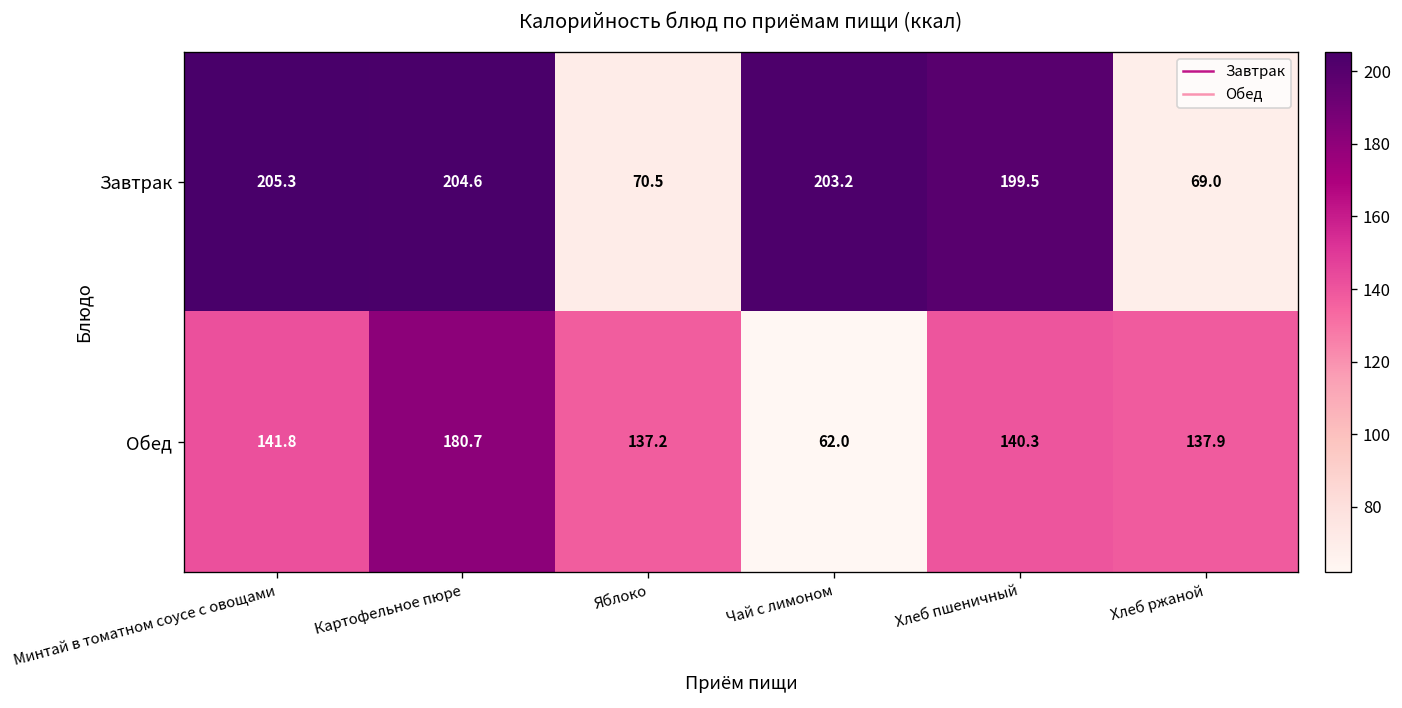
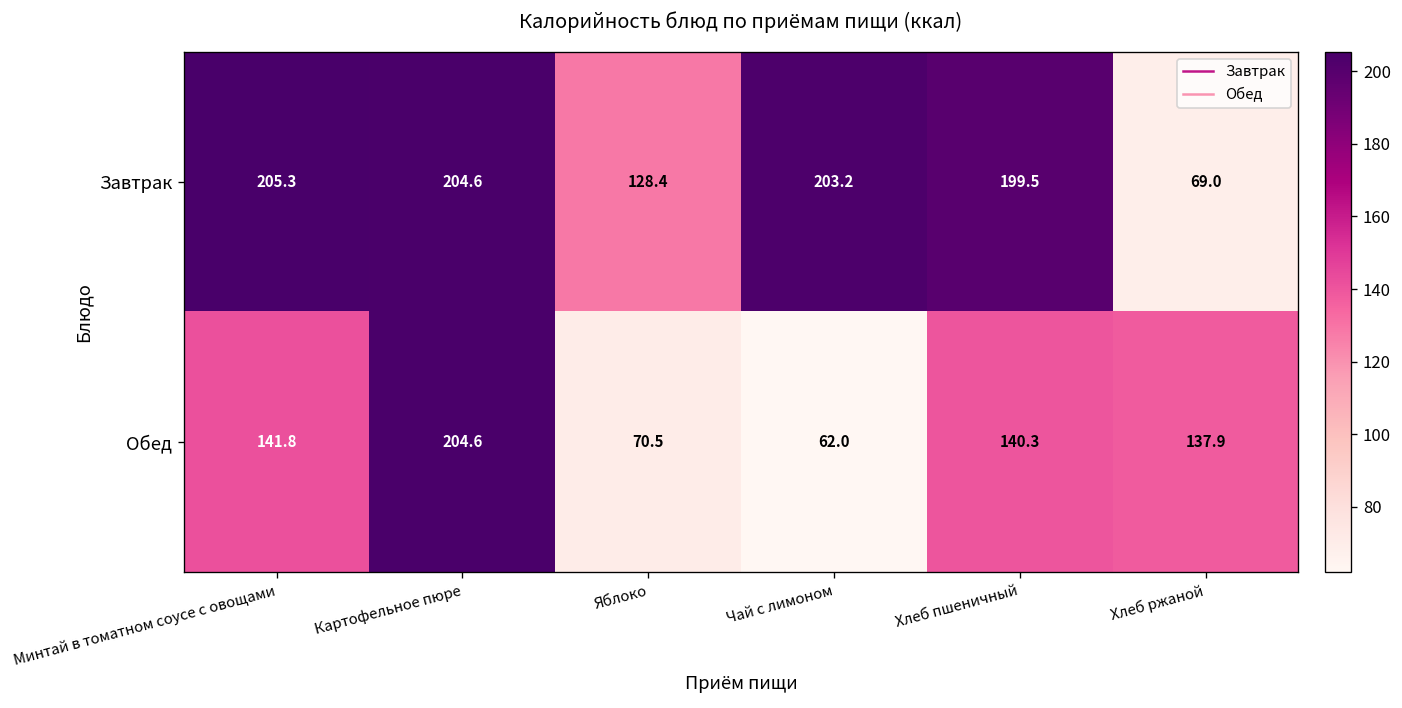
Завтрак, Яблоко: 70.5 -> 128.4
Обед, Картофельное пюре: 180.7 -> 204.6
Обед, Яблоко: 137.2 -> 70.5
